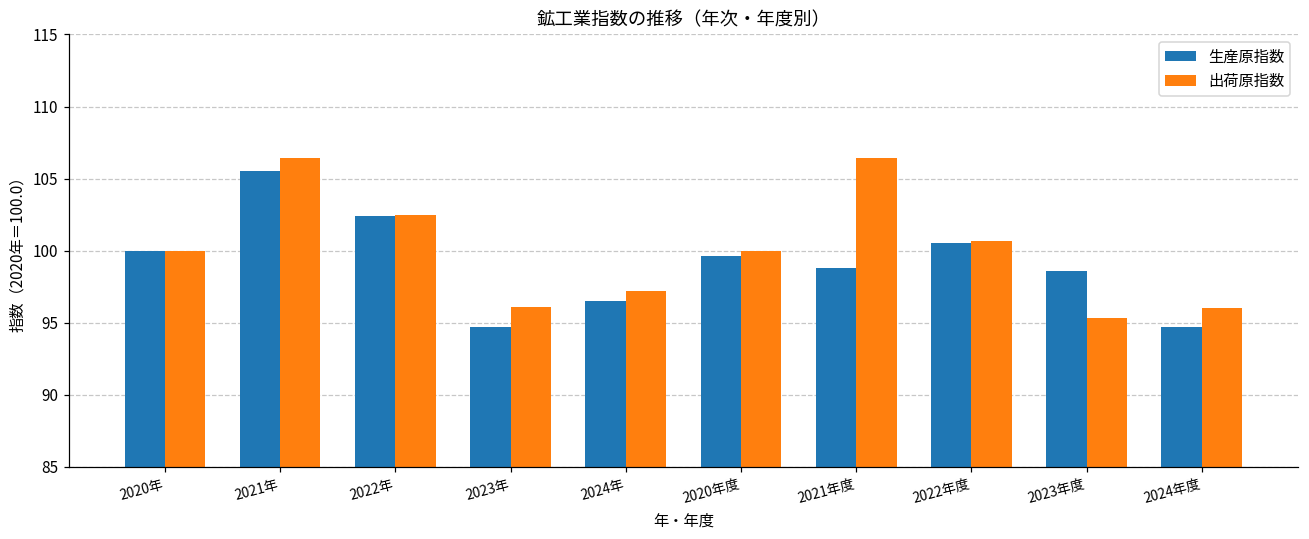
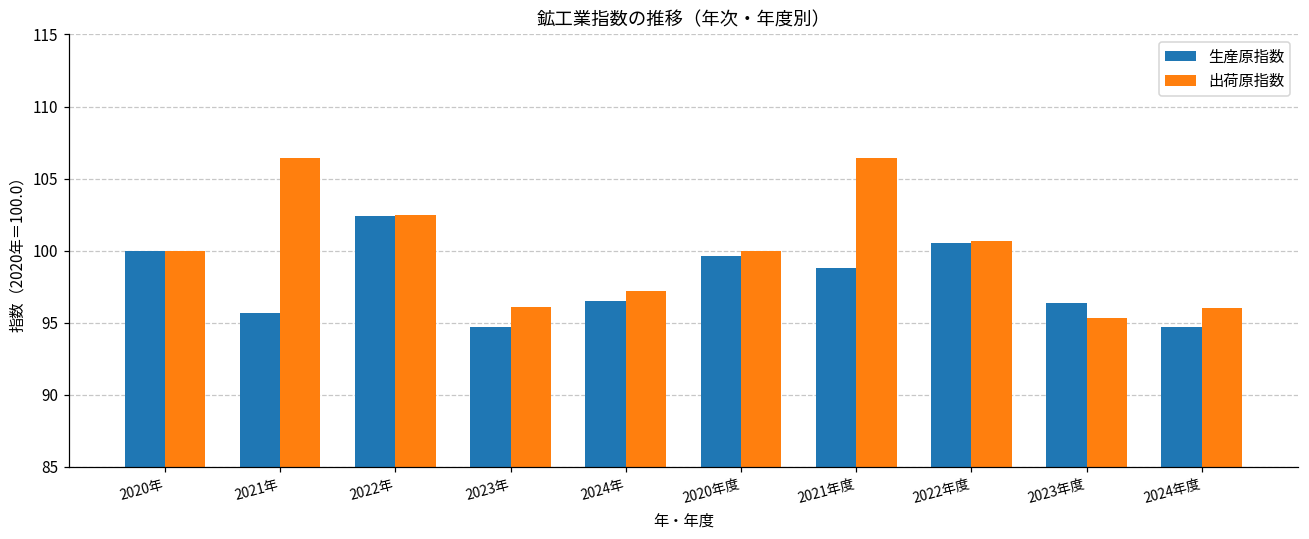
生産原指数, 2021年: 105.5 -> 95.7
生産原指数, 2023年度: 98.6 -> 96.4
